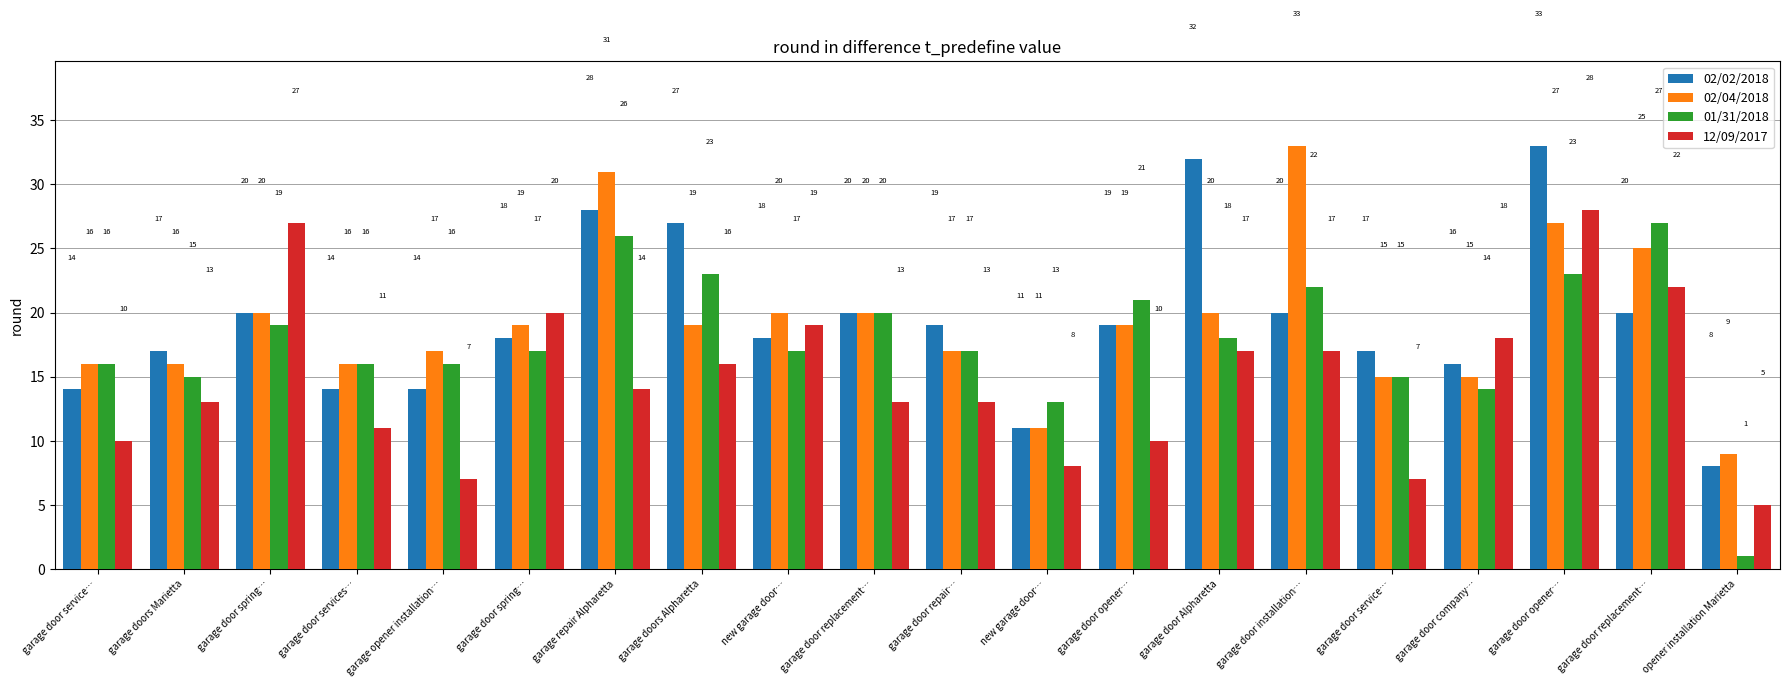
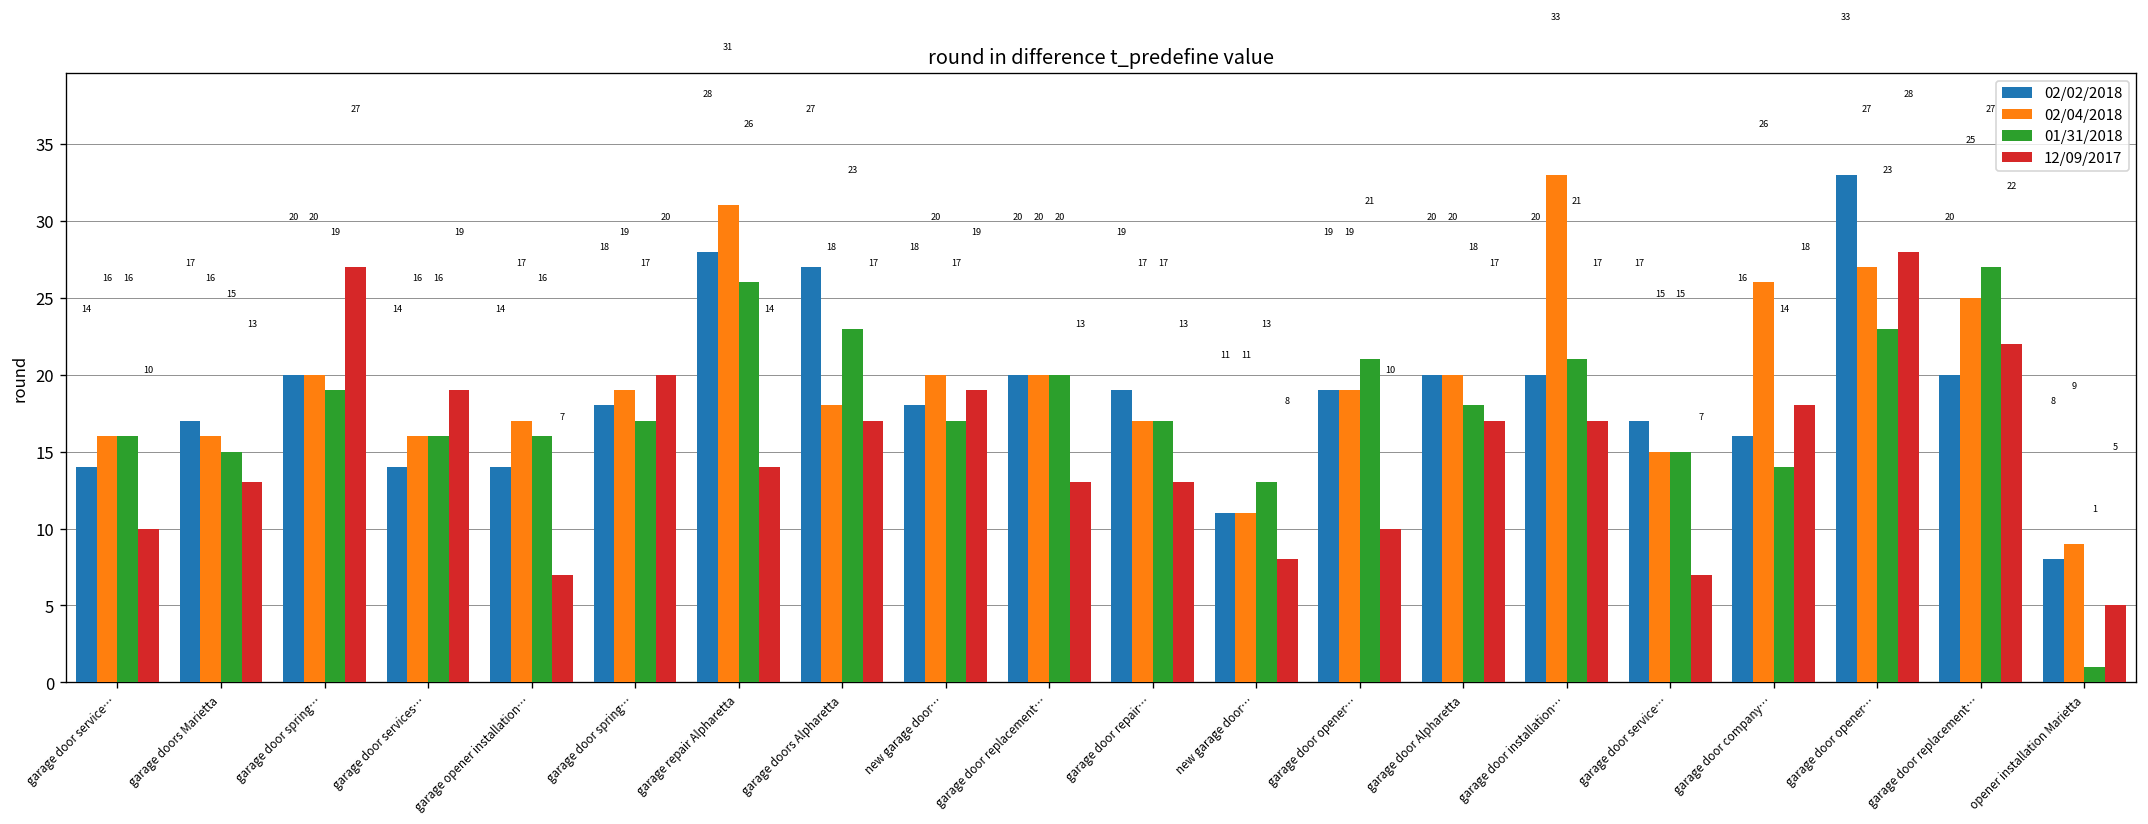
12/09/2017, garage door services…: 11 -> 19
02/04/2018, garage doors Alpharetta: 19 -> 18
12/09/2017, garage doors Alpharetta: 16 -> 17
02/02/2018, garage door Alpharetta: 32 -> 20
01/31/2018, garage door installation…: 22 -> 21
02/04/2018, garage door company…: 15 -> 26
